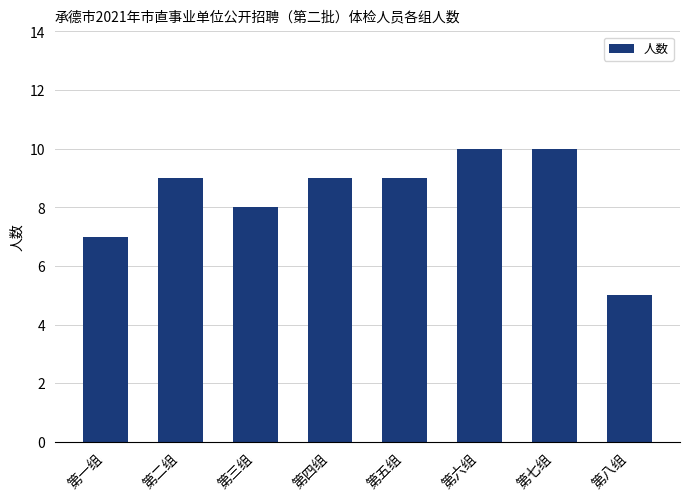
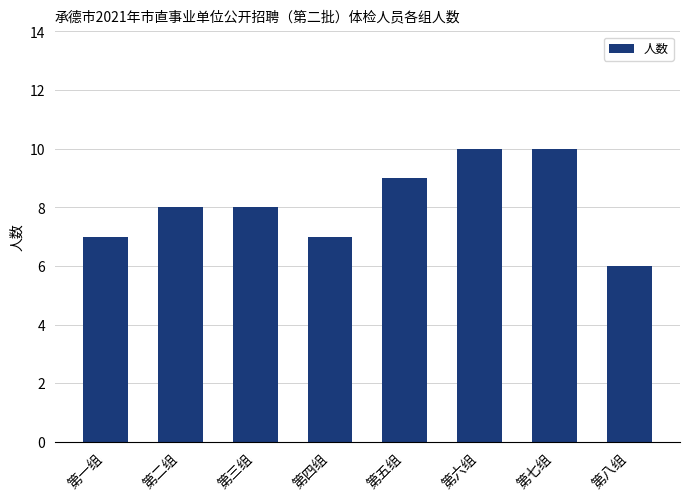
第二组: 9 -> 8
第四组: 9 -> 7
第八组: 5 -> 6
